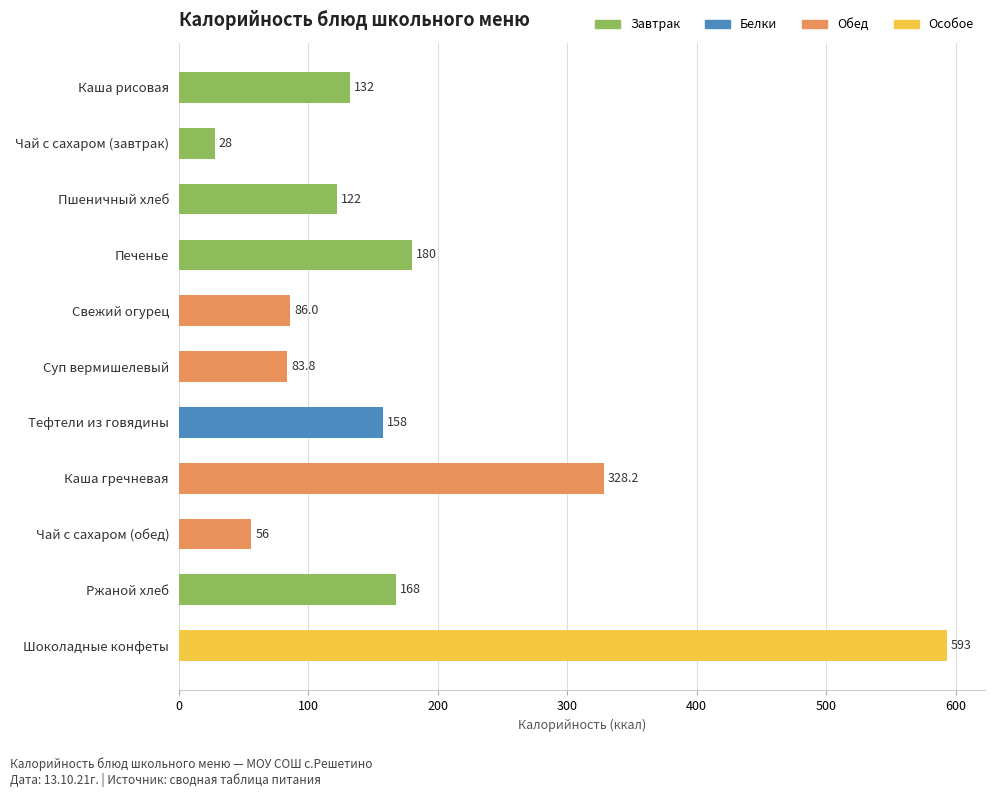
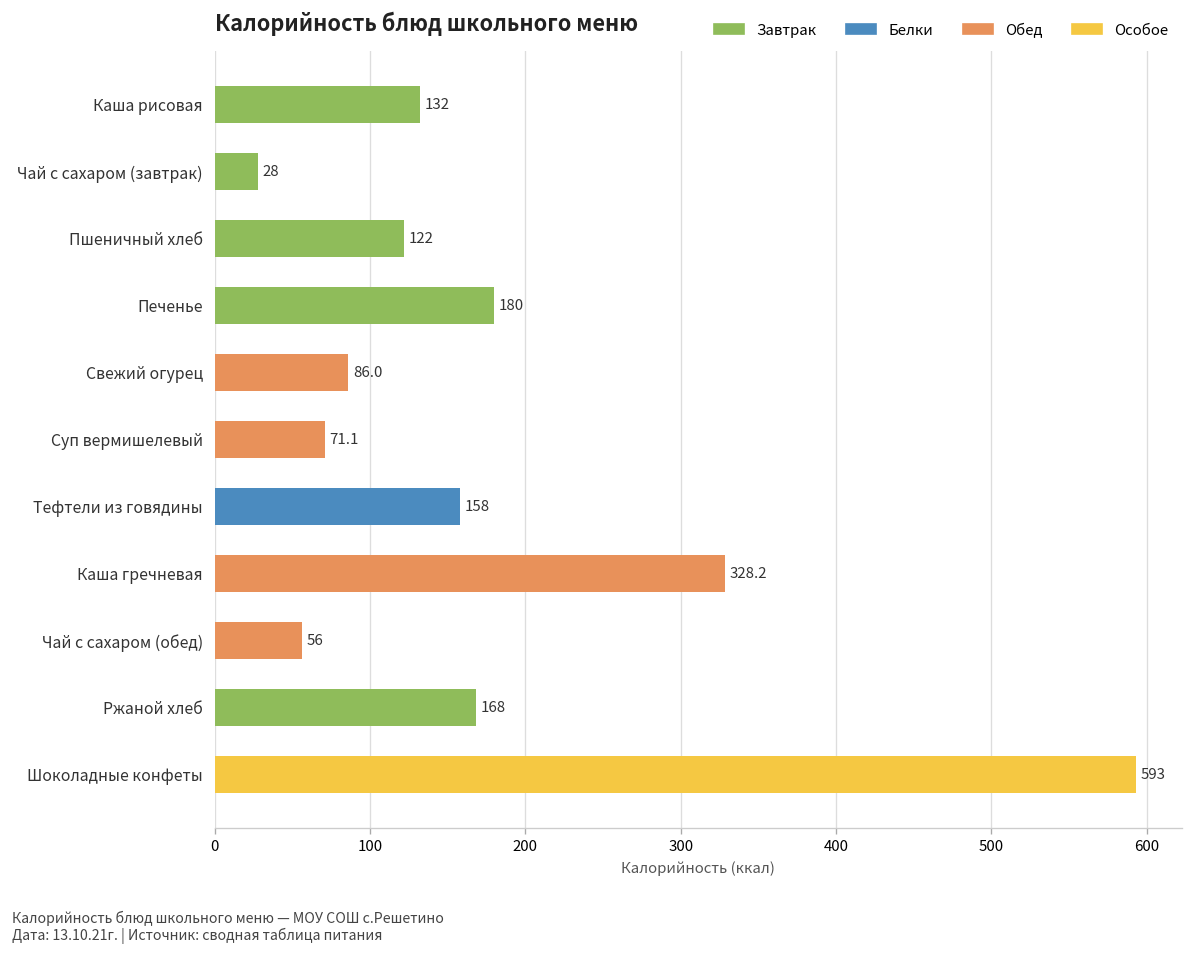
Суп вермишелевый: 83.8 -> 71.1
